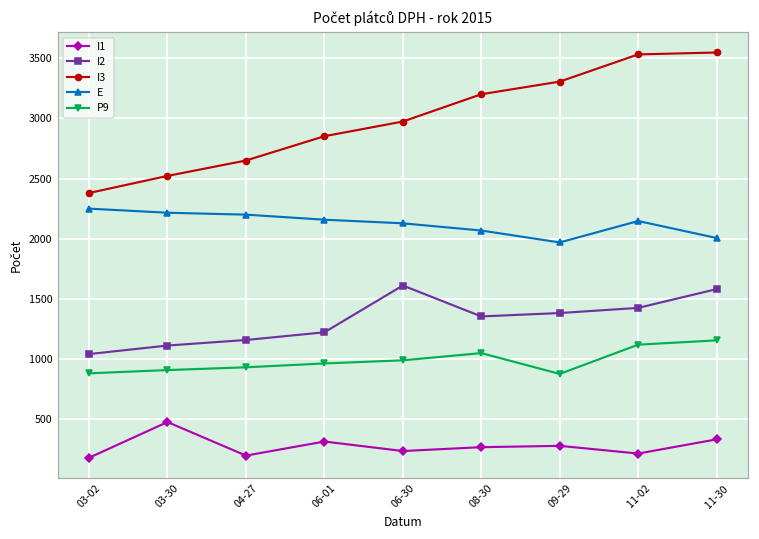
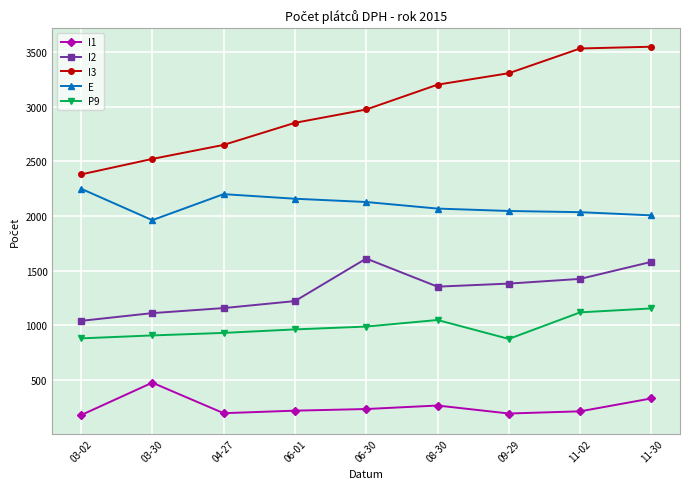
E, 03-30: 2220 -> 1960
I1, 06-01: 310 -> 220
I1, 09-29: 280 -> 190
E, 09-29: 1970 -> 2050
E, 11-02: 2150 -> 2040
